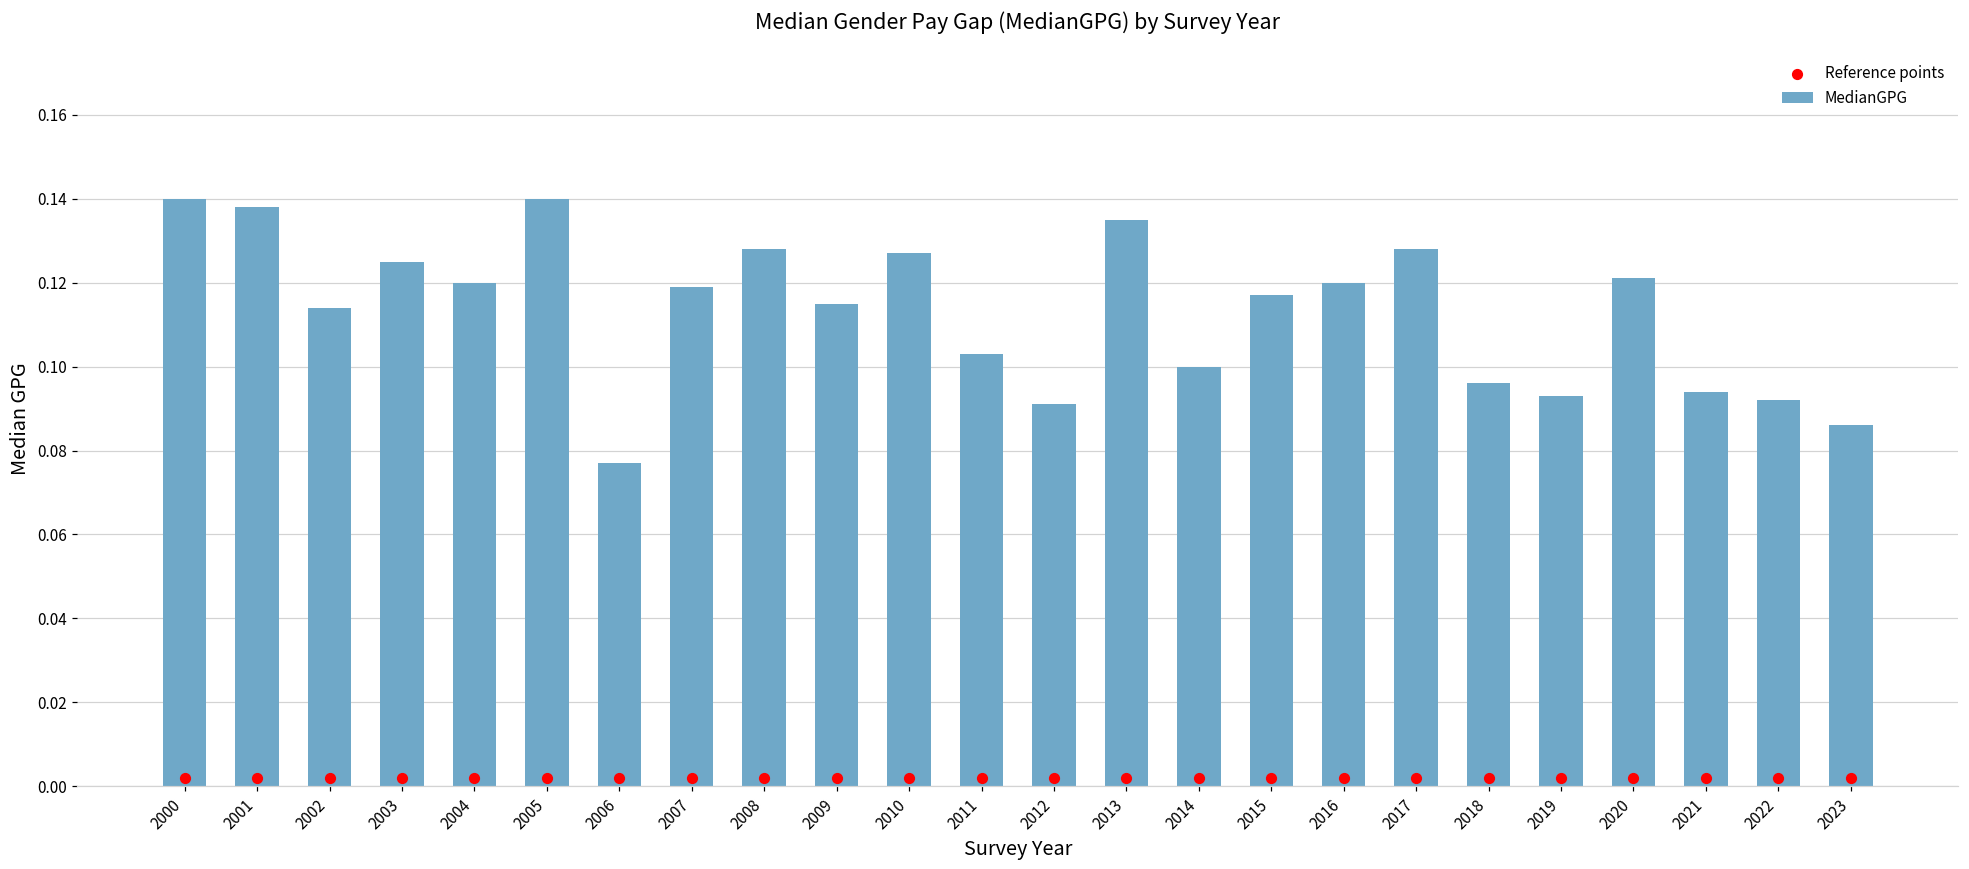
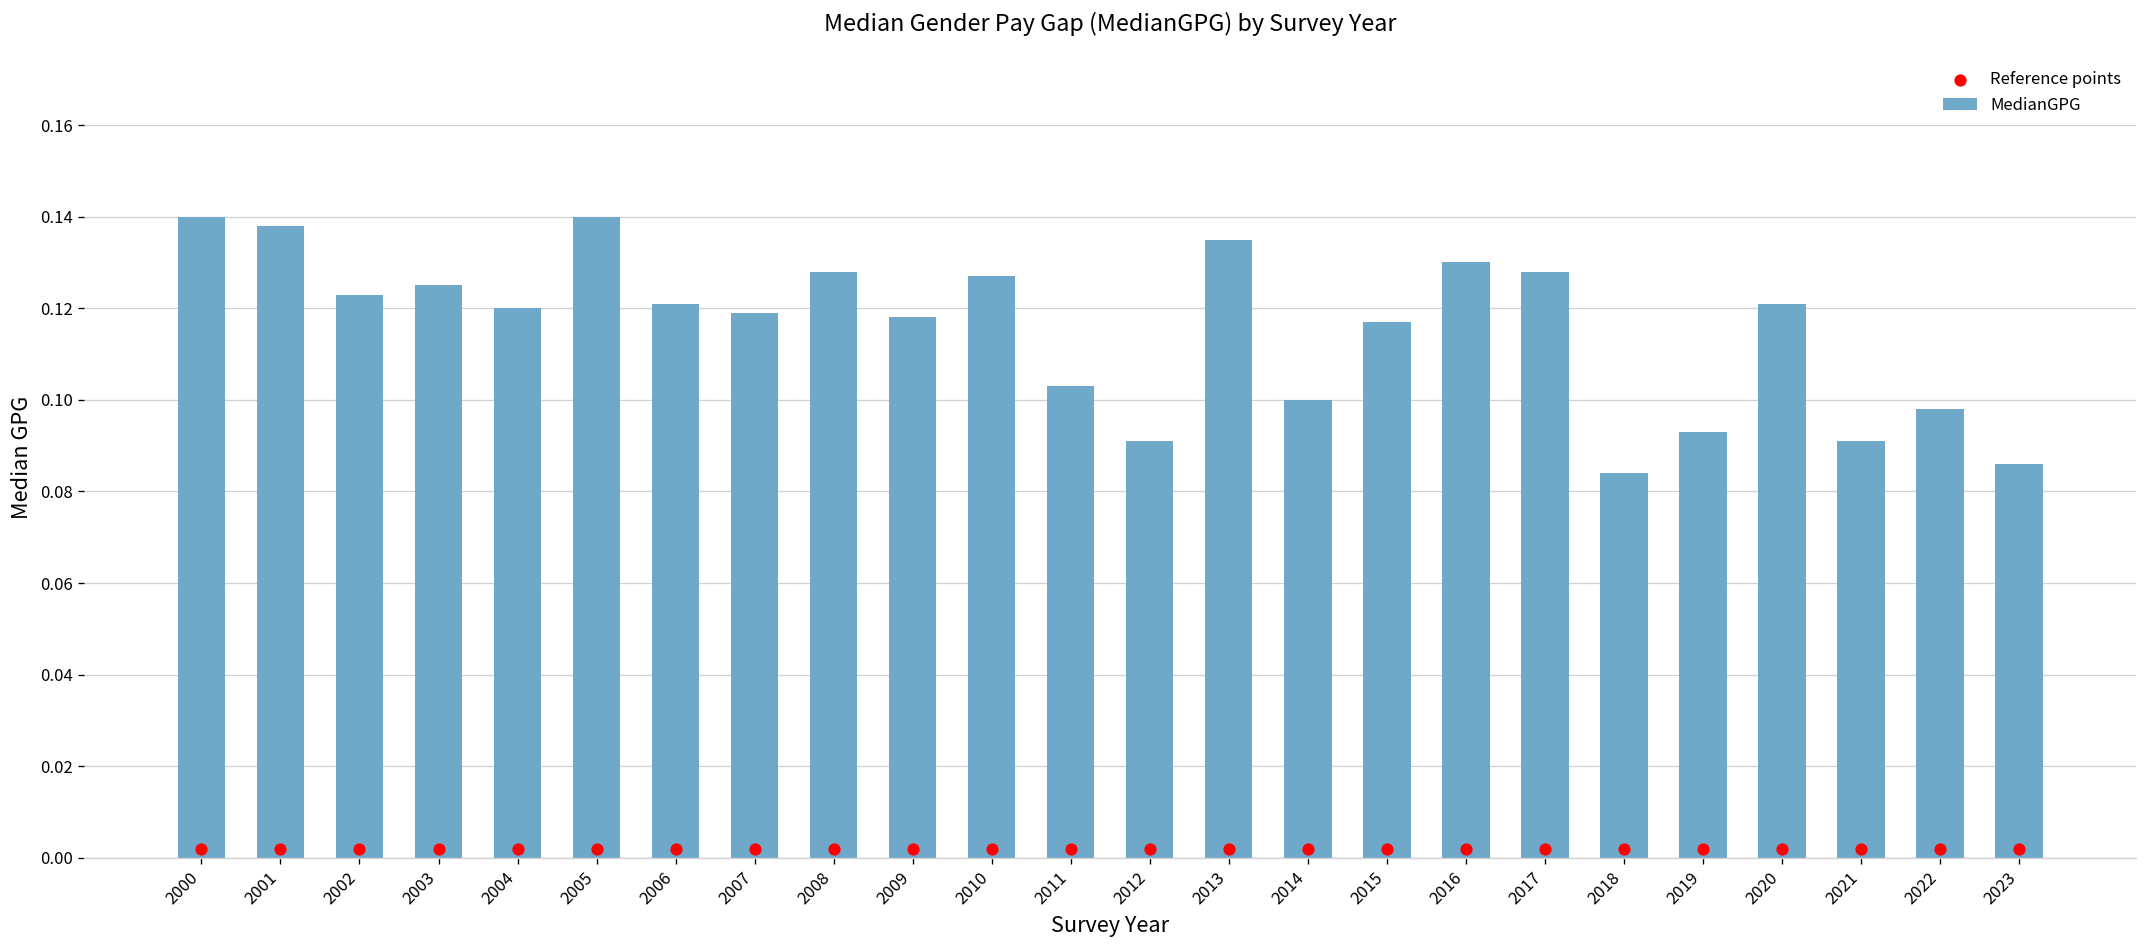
MedianGPG, 2002: 0.114 -> 0.123
MedianGPG, 2006: 0.077 -> 0.121
MedianGPG, 2009: 0.115 -> 0.118
MedianGPG, 2016: 0.12 -> 0.13
MedianGPG, 2018: 0.096 -> 0.084
MedianGPG, 2021: 0.094 -> 0.091
MedianGPG, 2022: 0.092 -> 0.098
